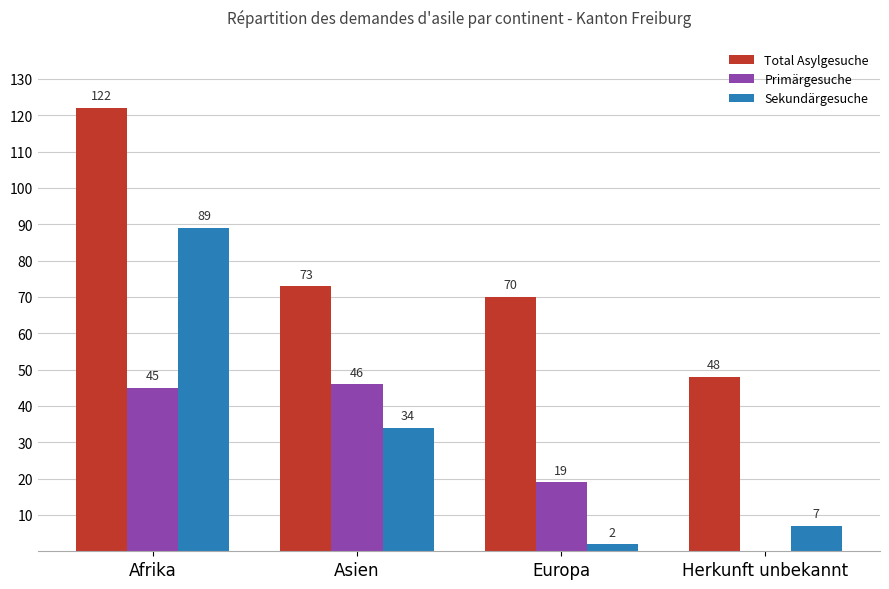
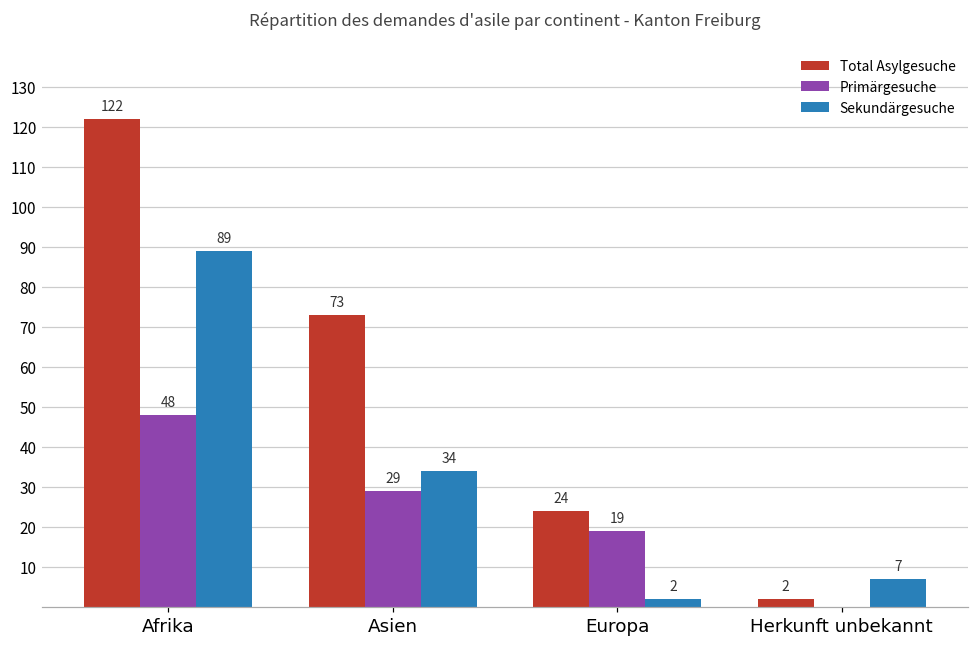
Primärgesuche, Afrika: 45 -> 48
Primärgesuche, Asien: 46 -> 29
Total Asylgesuche, Europa: 70 -> 24
Total Asylgesuche, Herkunft unbekannt: 48 -> 2
